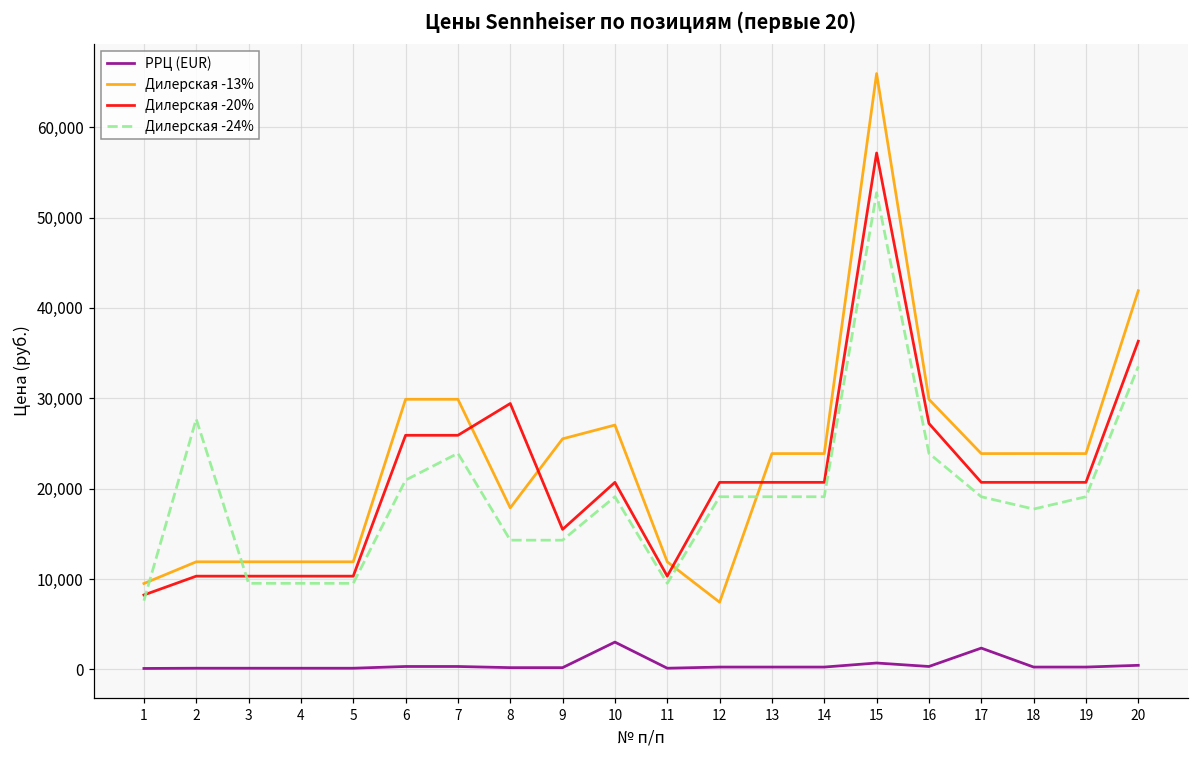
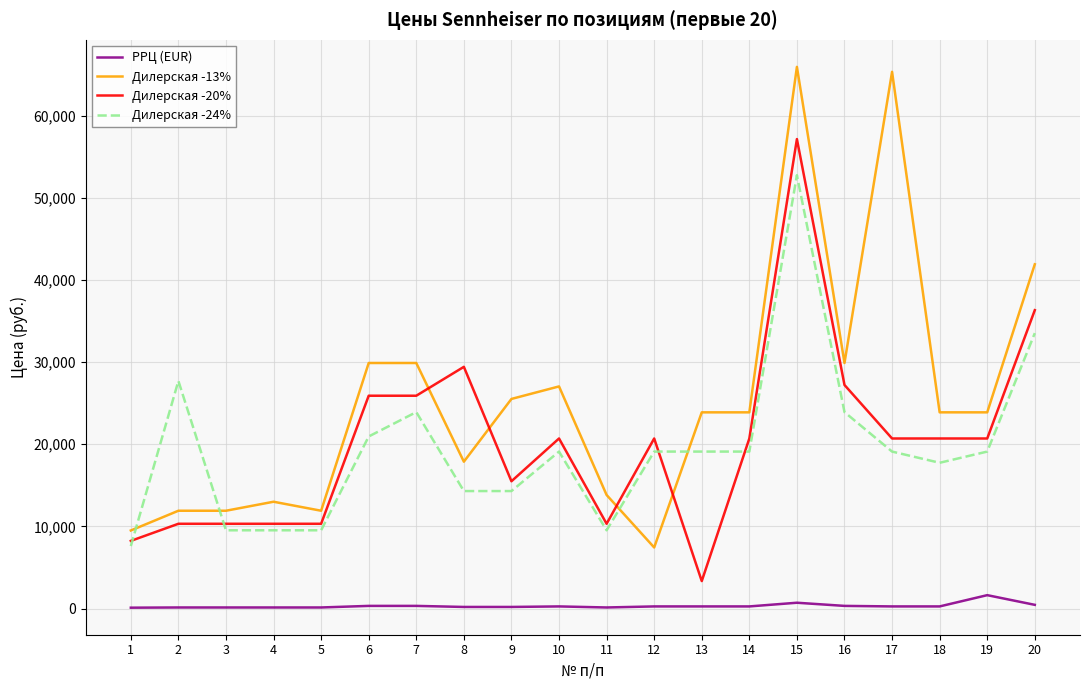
Дилерская -13%, 4: 12,000 -> 13,000
РРЦ (EUR), 10: 3,000 -> 0
Дилерская -13%, 11: 12,000 -> 14,000
Дилерская -20%, 13: 21,000 -> 3,000
РРЦ (EUR), 17: 2,000 -> 0
Дилерская -13%, 17: 24,000 -> 65,000
РРЦ (EUR), 19: 0 -> 2,000
